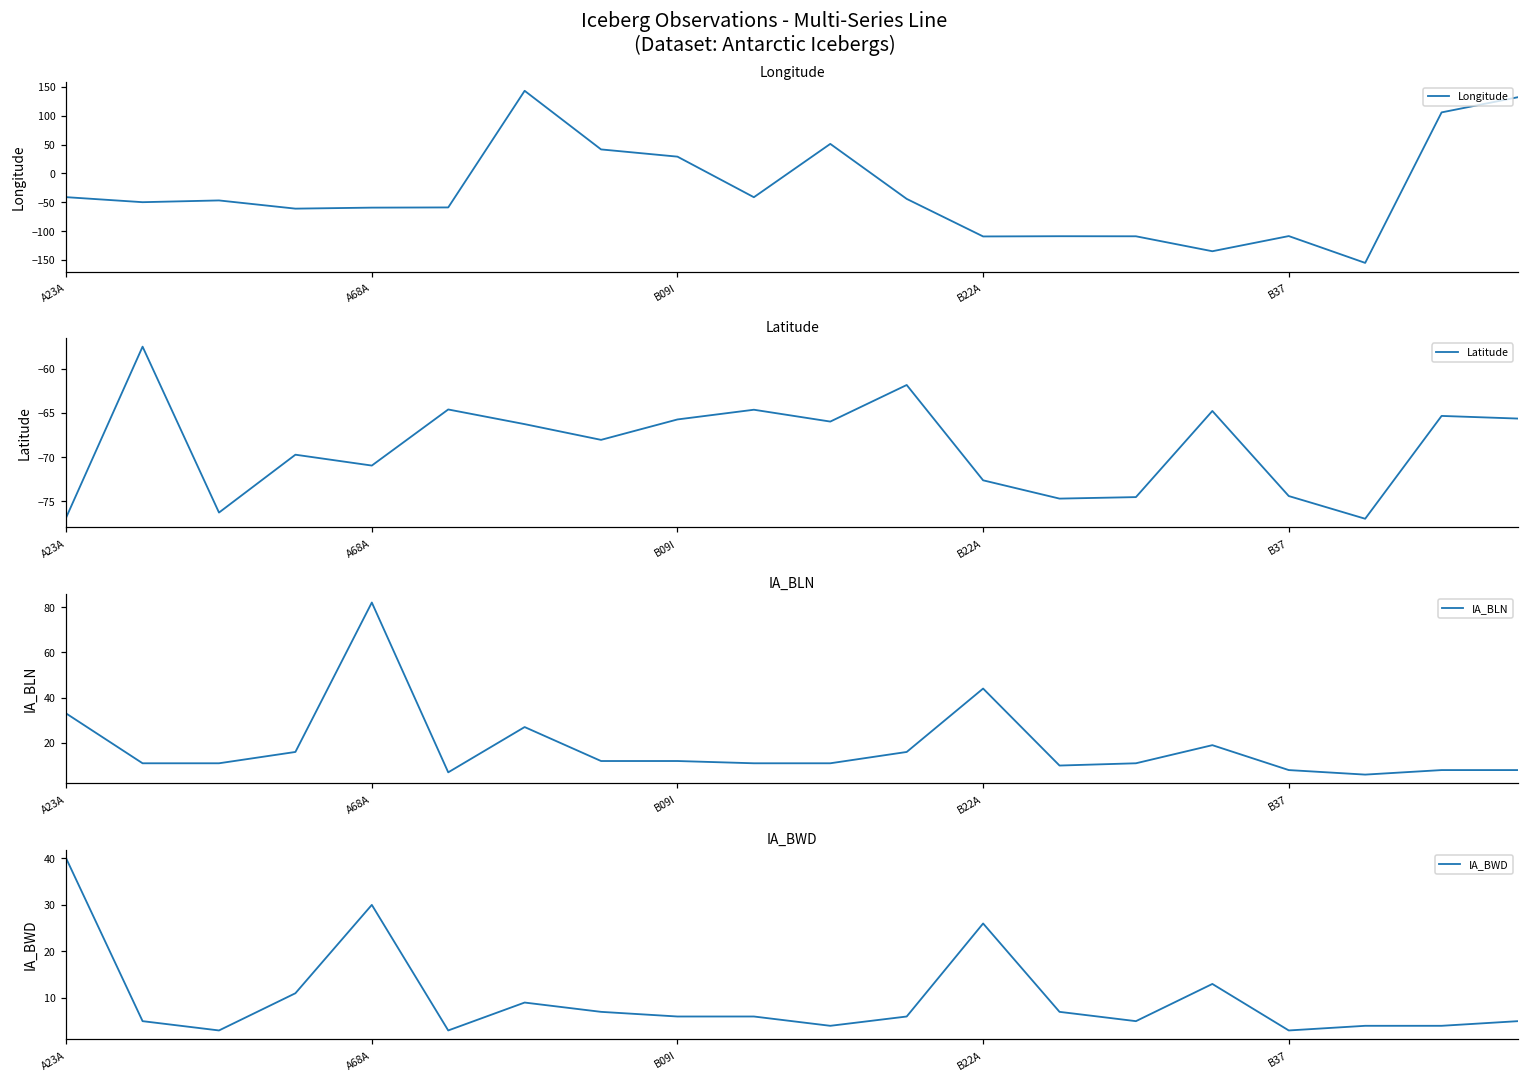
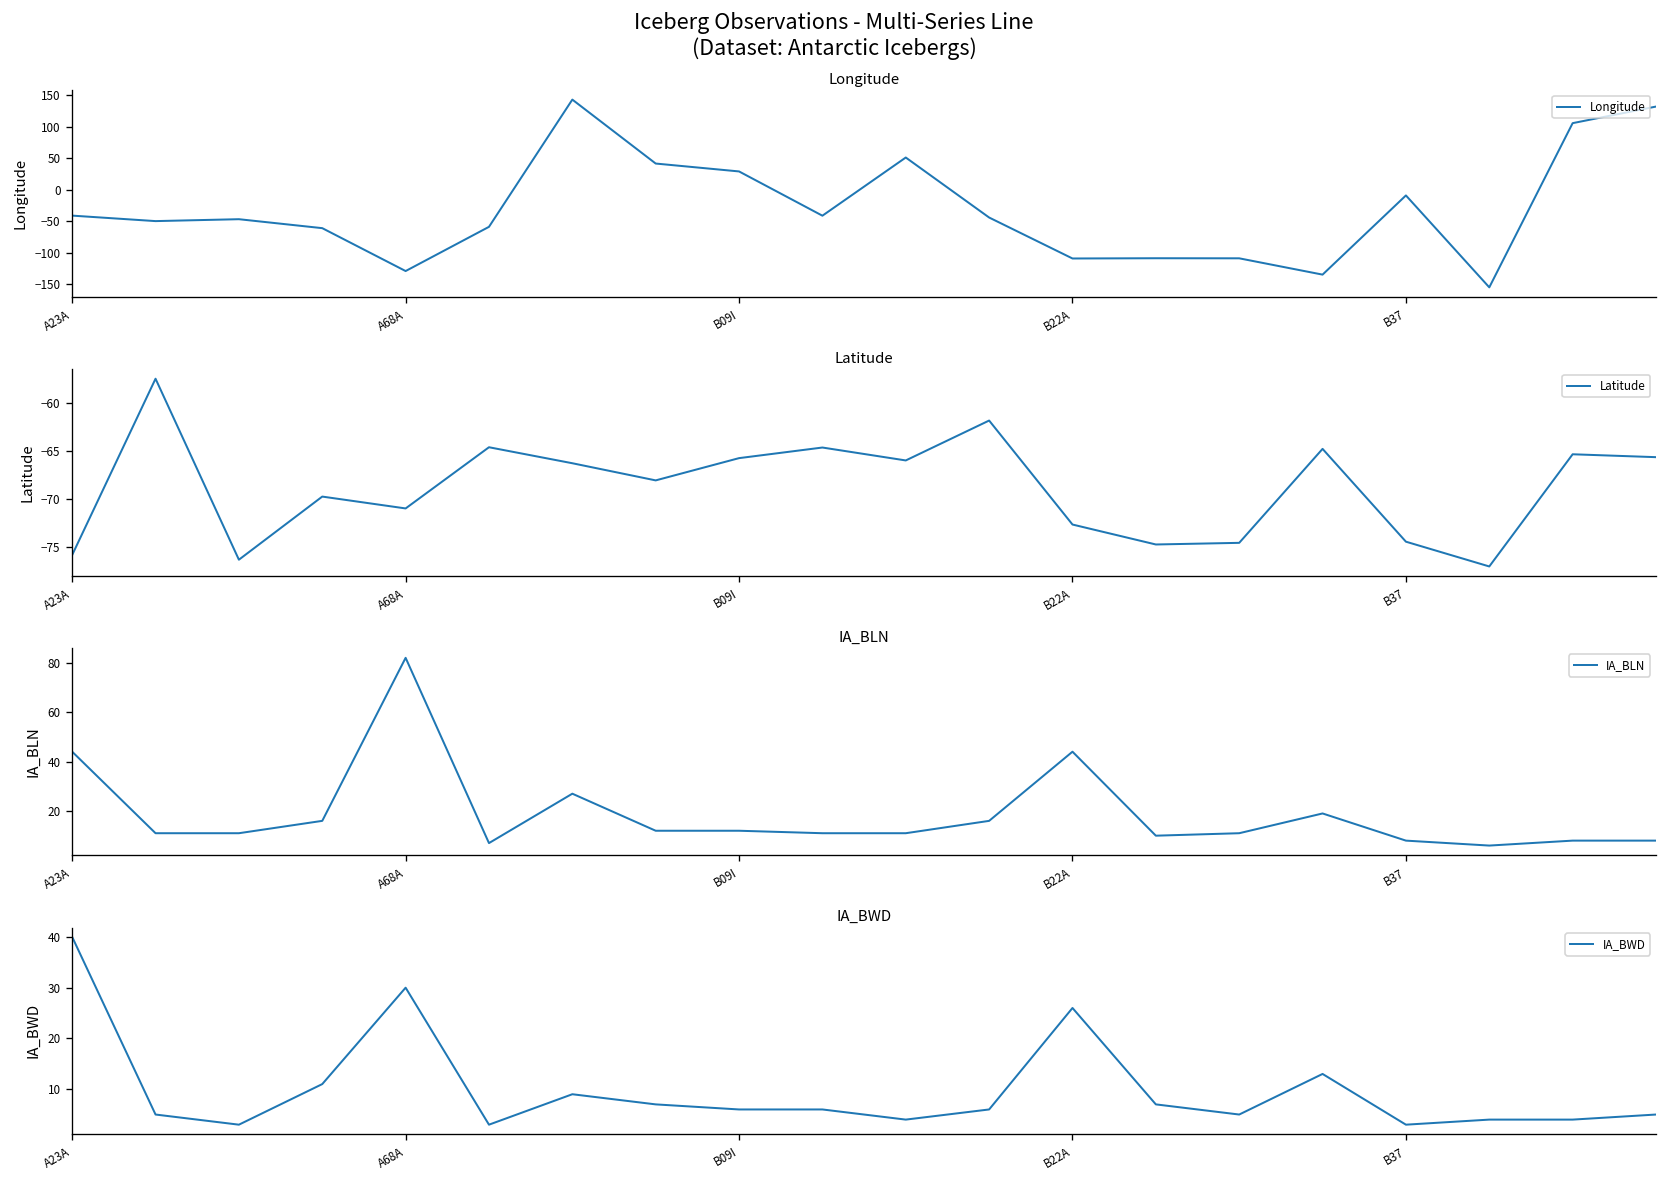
Longitude, A68A: -60 -> -130
Longitude, B37: -110 -> -10
Latitude, A23A: -77 -> -76
IA_BLN, A23A: 33 -> 44
